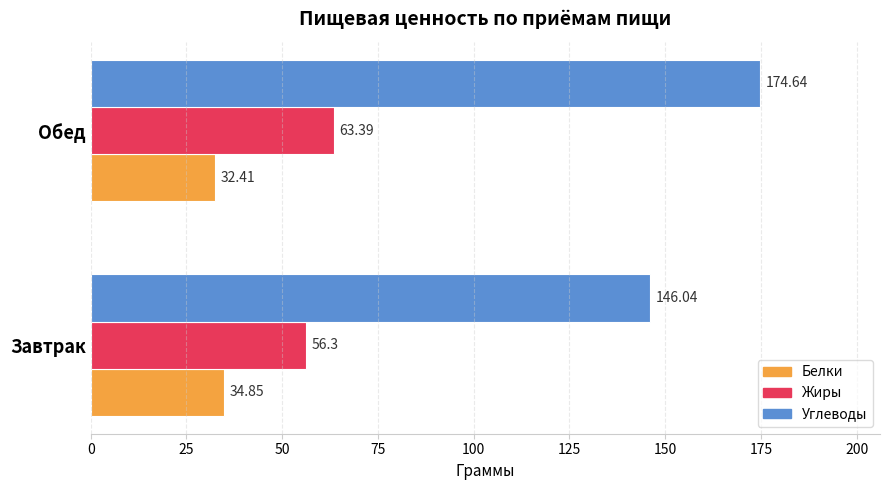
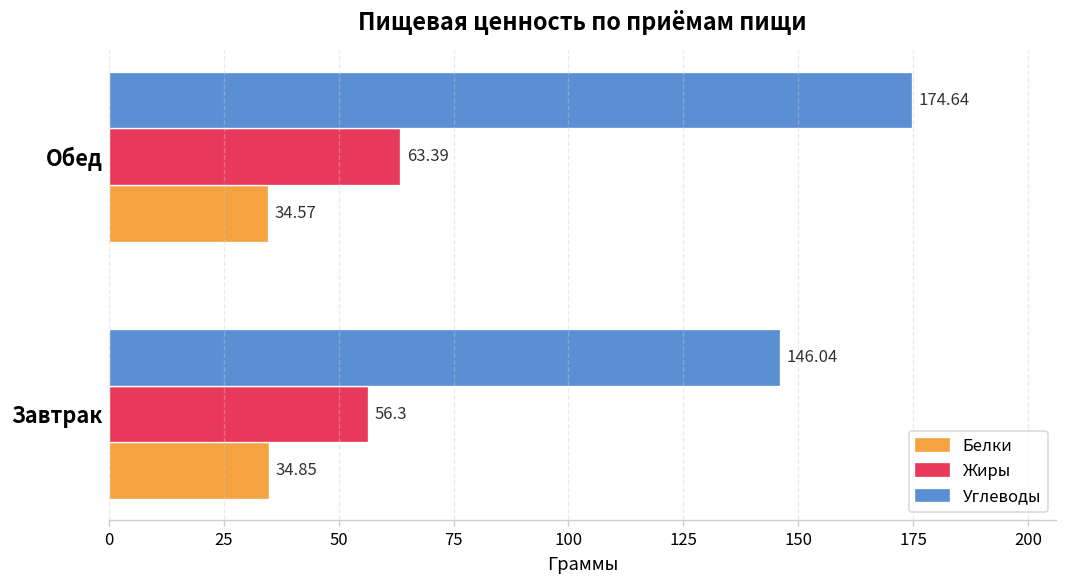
Белки, Обед: 32.41 -> 34.57
